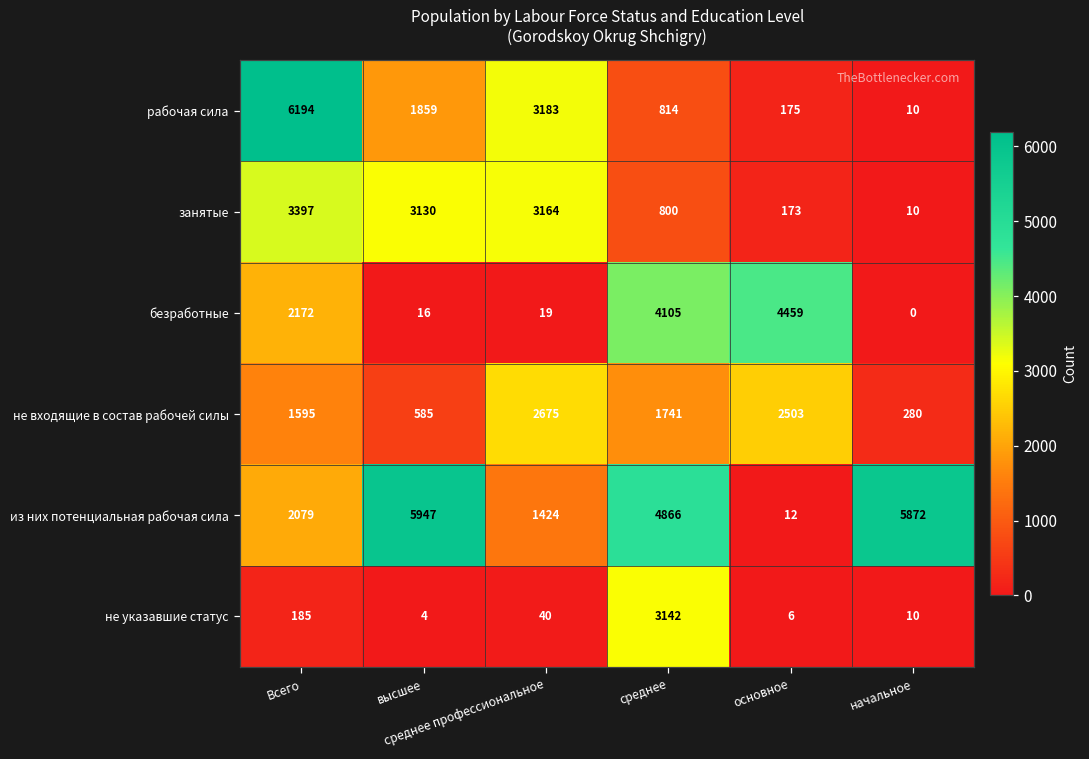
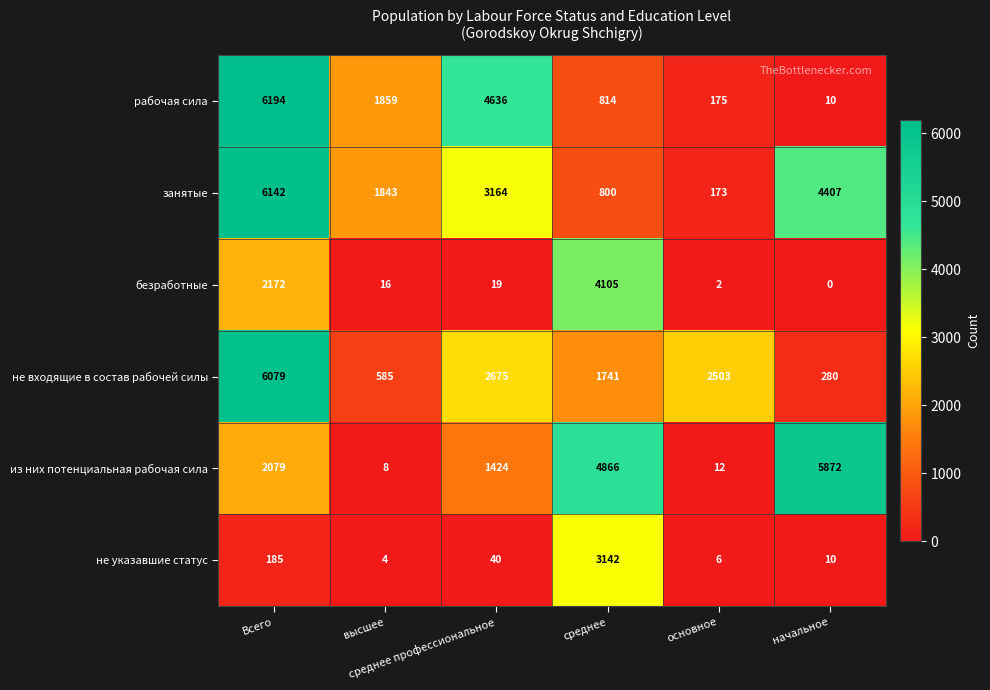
рабочая сила, среднее профессиональное: 3183 -> 4636
занятые, Всего: 3397 -> 6142
занятые, высшее: 3130 -> 1843
занятые, начальное: 10 -> 4407
безработные, основное: 4459 -> 2
не входящие в состав рабочей силы, Всего: 1595 -> 6079
из них потенциальная рабочая сила, высшее: 5947 -> 8
